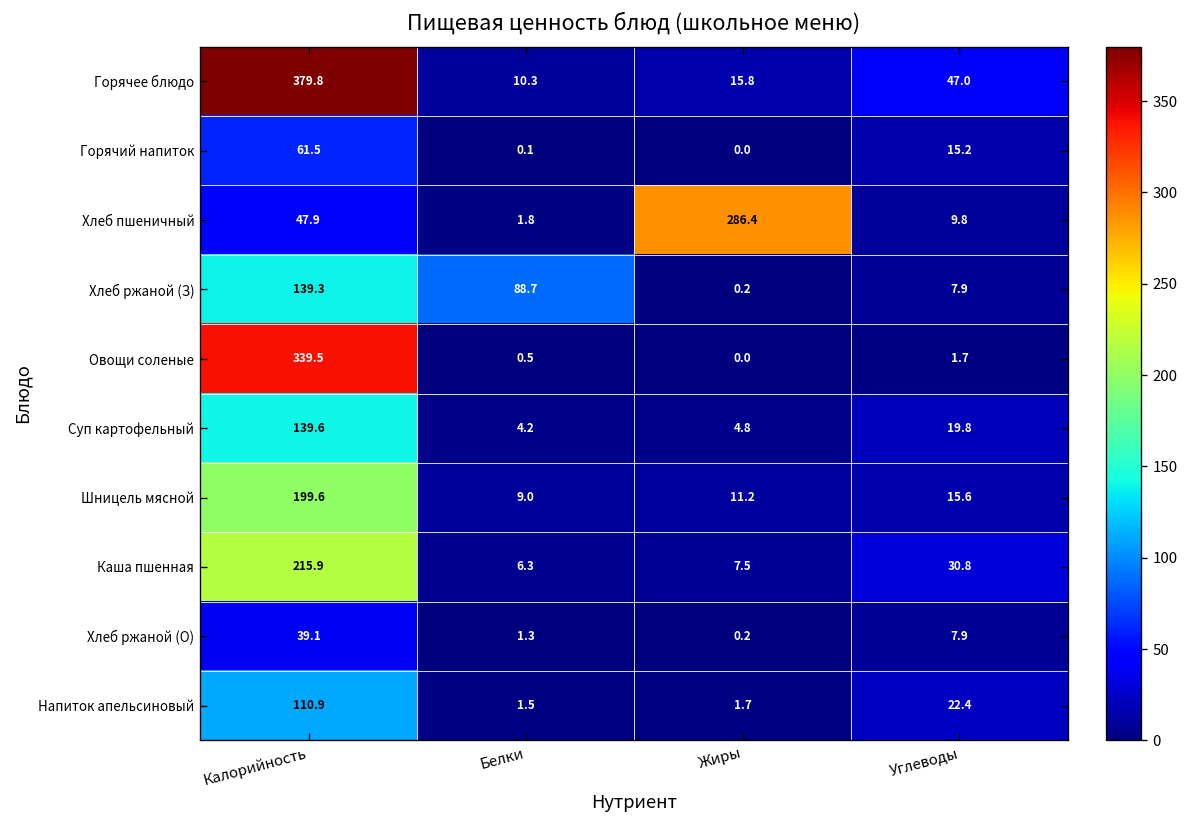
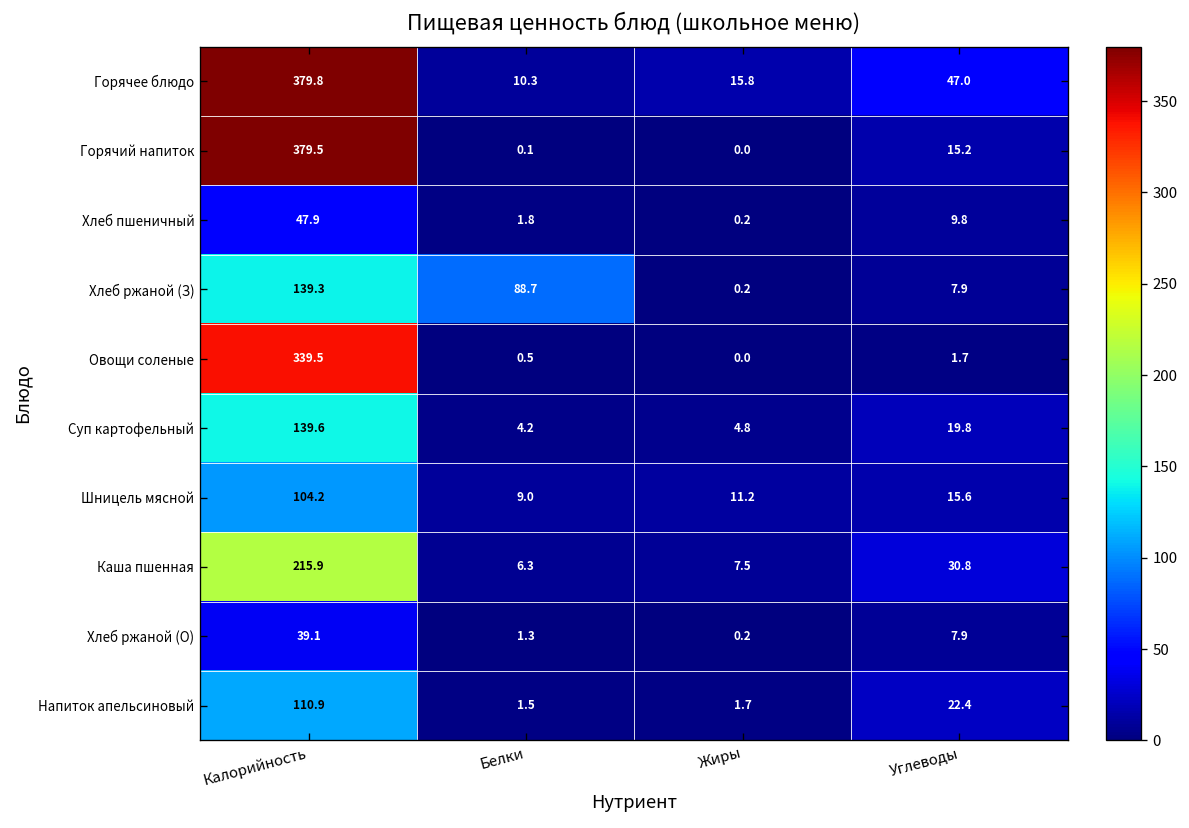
Горячий напиток, Калорийность: 61.5 -> 379.5
Хлеб пшеничный, Жиры: 286.4 -> 0.2
Шницель мясной, Калорийность: 199.6 -> 104.2
